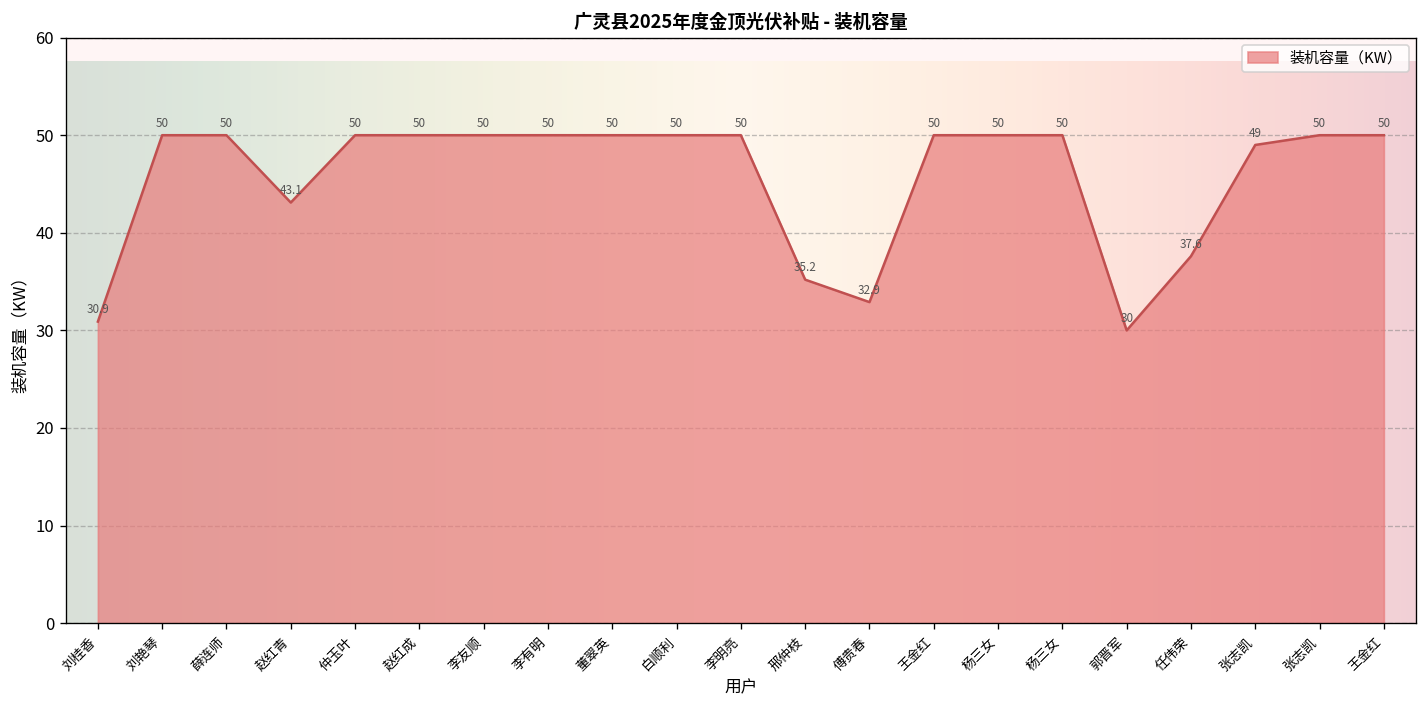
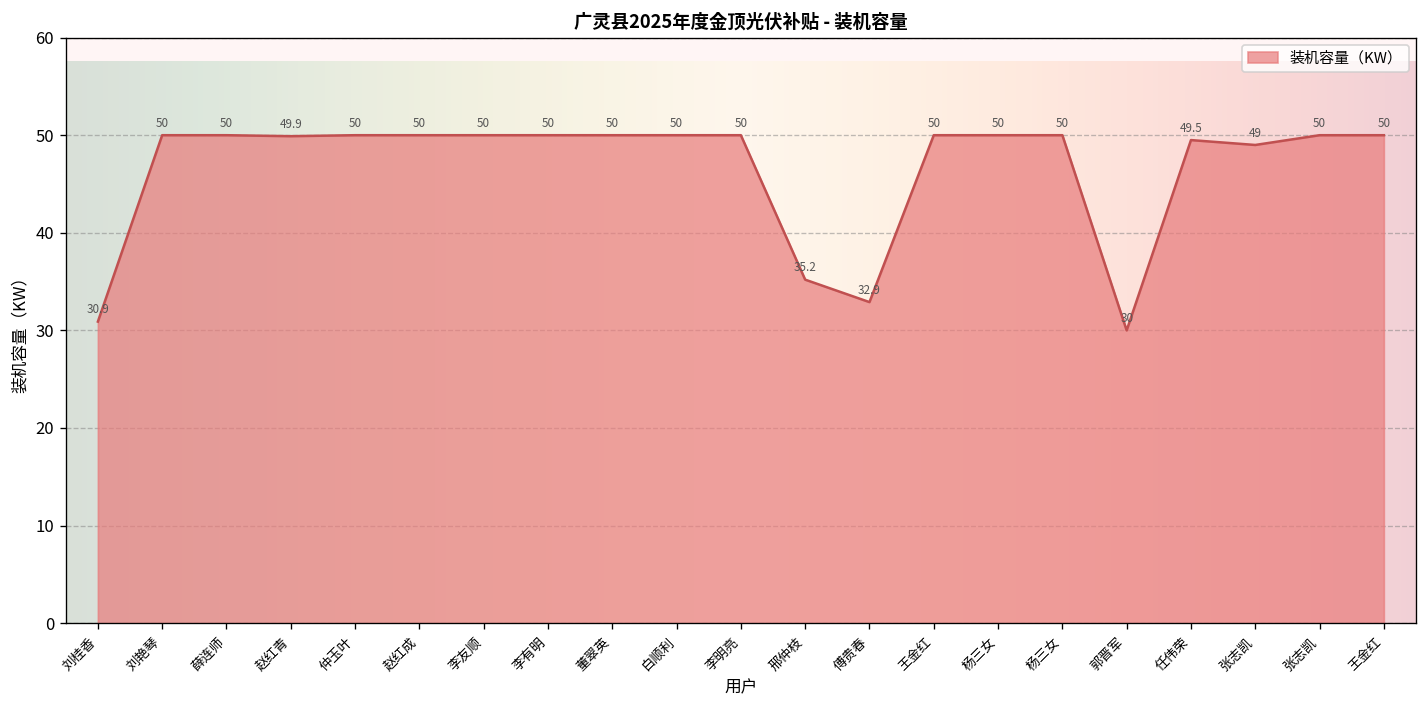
赵红青: 43.1 -> 49.9
任伟荣: 37.6 -> 49.5
